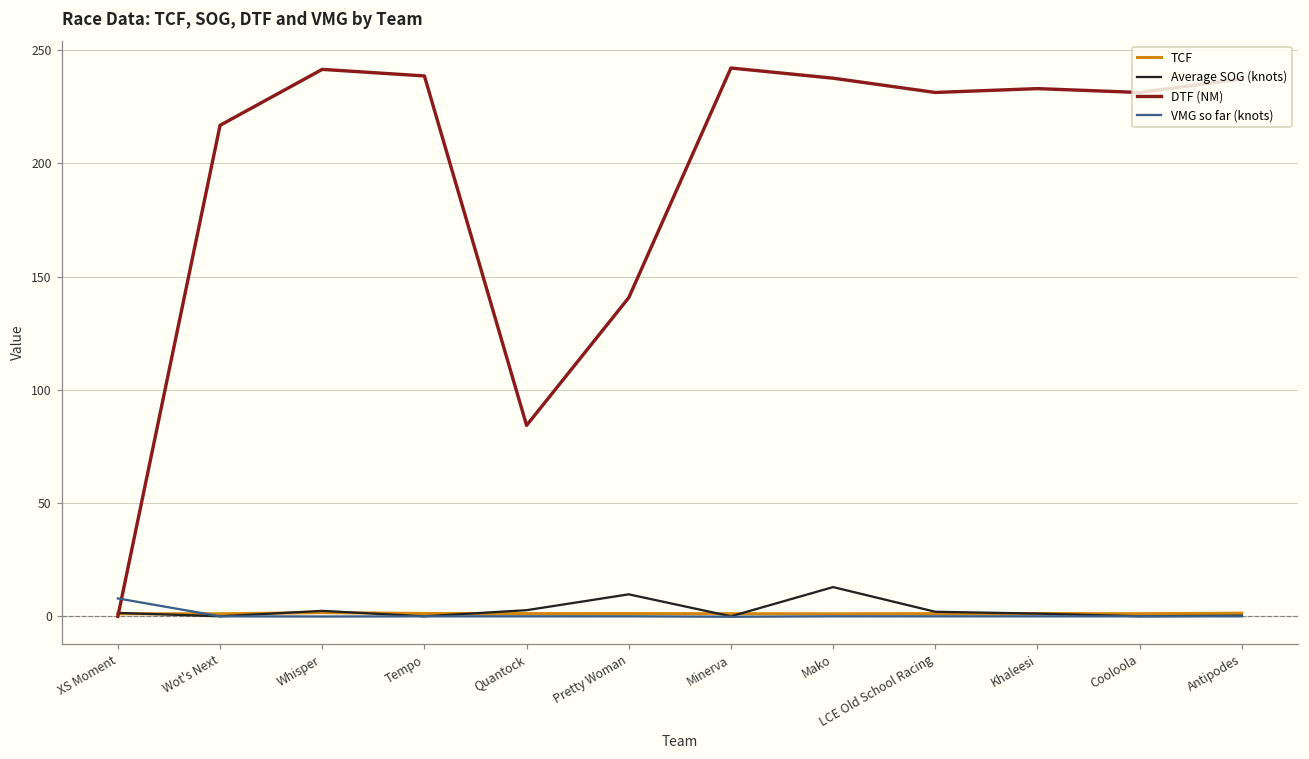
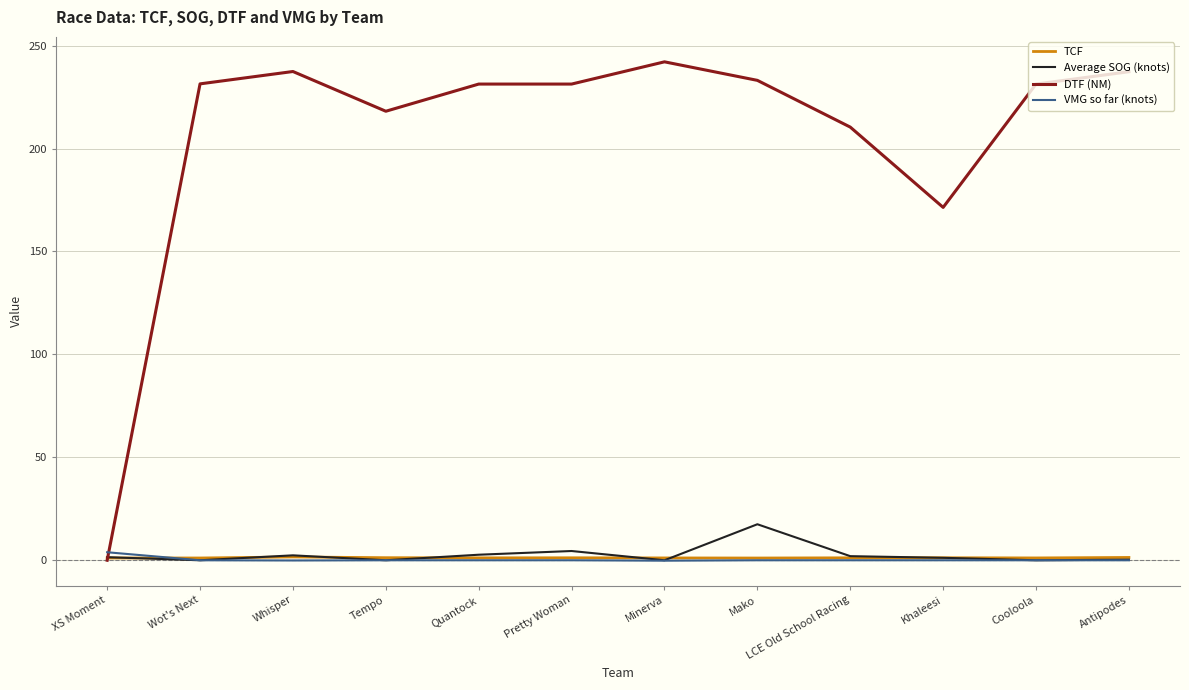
VMG so far (knots), XS Moment: 8 -> 4
DTF (NM), Wot's Next: 217 -> 231
DTF (NM), Whisper: 242 -> 237
DTF (NM), Tempo: 239 -> 218
DTF (NM), Quantock: 84 -> 231
Average SOG (knots), Pretty Woman: 10 -> 5
DTF (NM), Pretty Woman: 141 -> 231
Average SOG (knots), Mako: 13 -> 18
DTF (NM), Mako: 238 -> 233
DTF (NM), LCE Old School Racing: 231 -> 210
DTF (NM), Khaleesi: 233 -> 171
